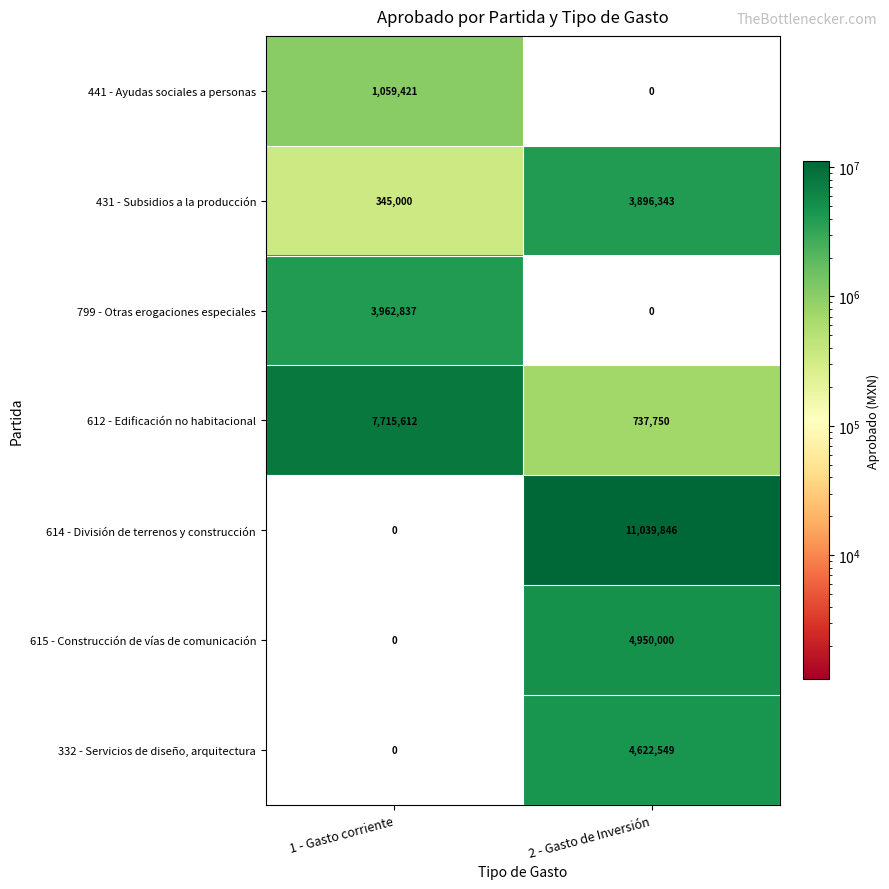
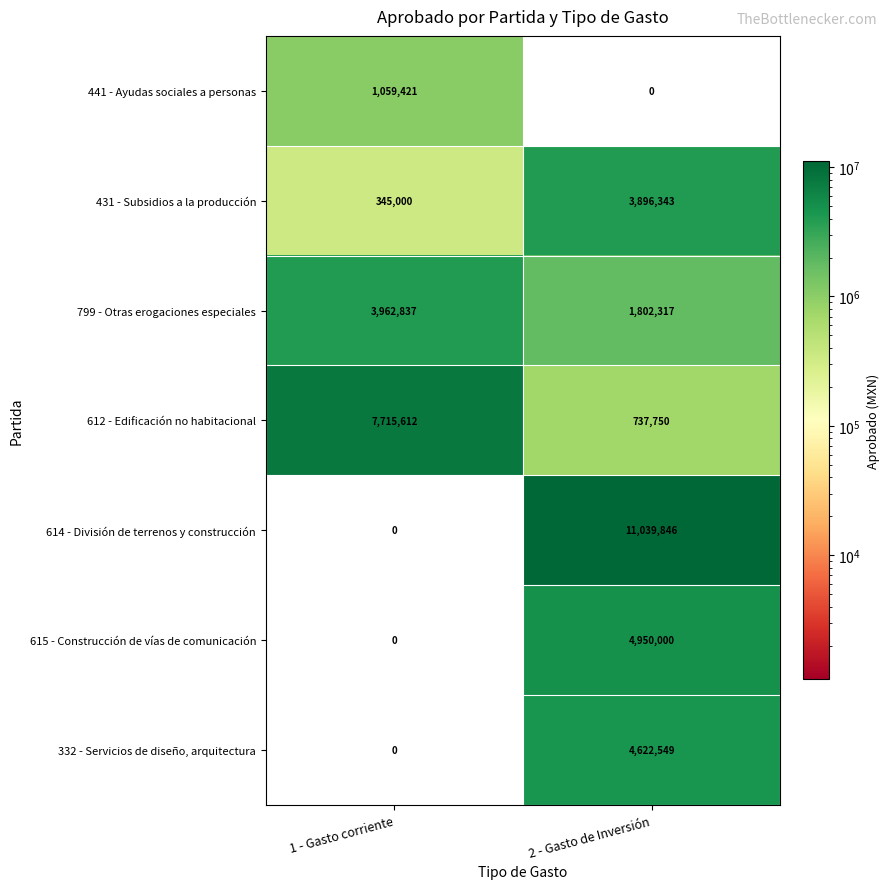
799 - Otras erogaciones especiales, 2 - Gasto de Inversión: 0 -> 1,802,317
